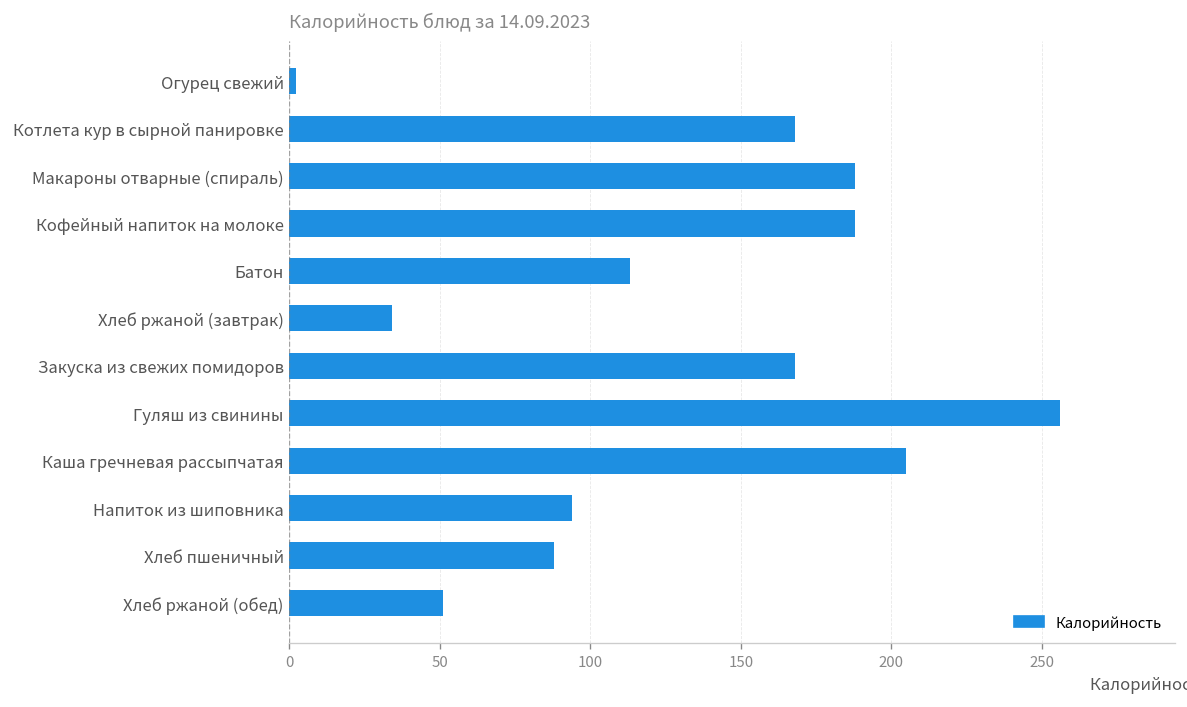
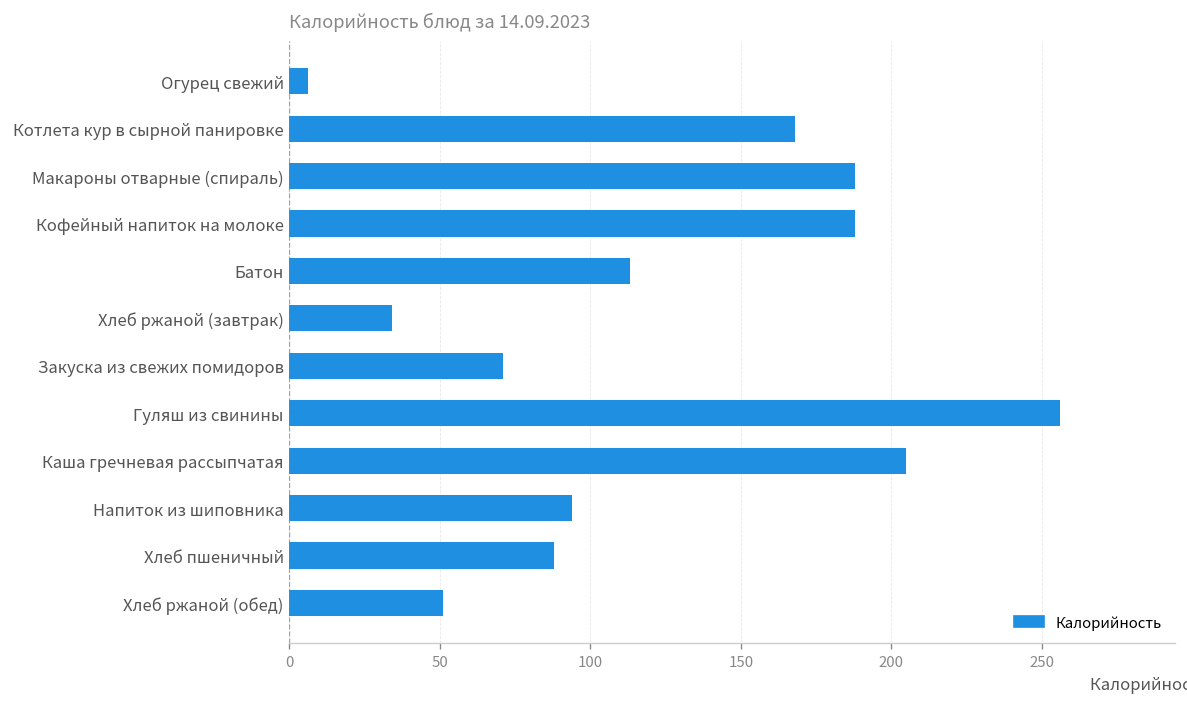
Огурец свежий: 2 -> 6
Закуска из свежих помидоров: 168 -> 71
